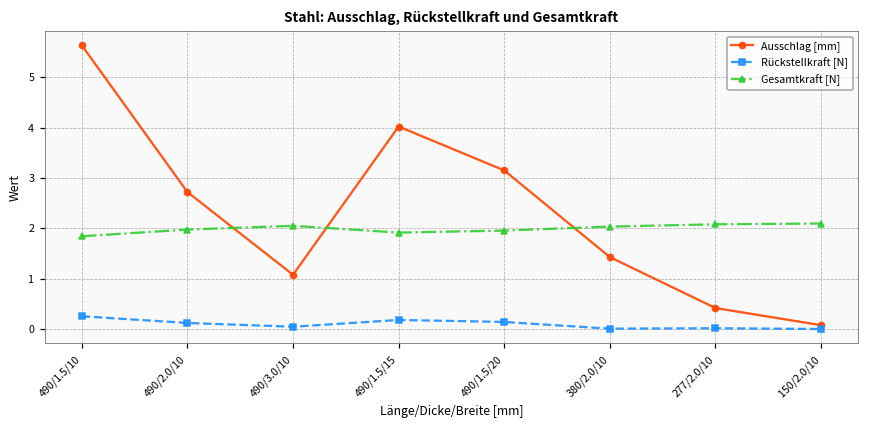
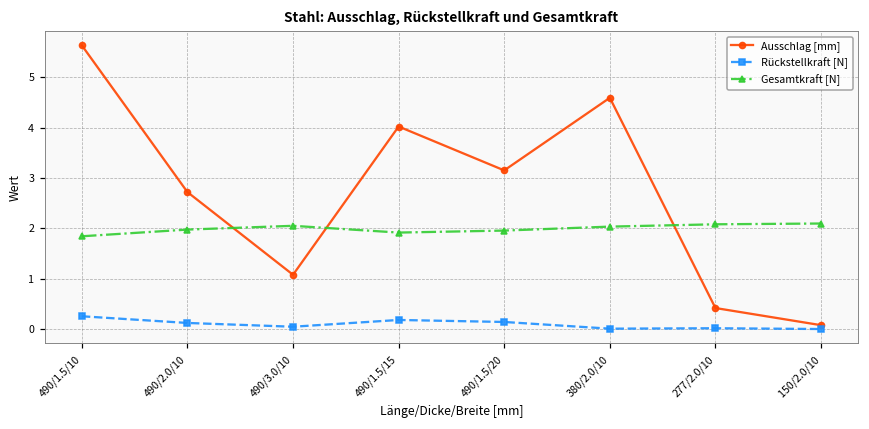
Ausschlag [mm], 380/2.0/10: 1.4 -> 4.6
